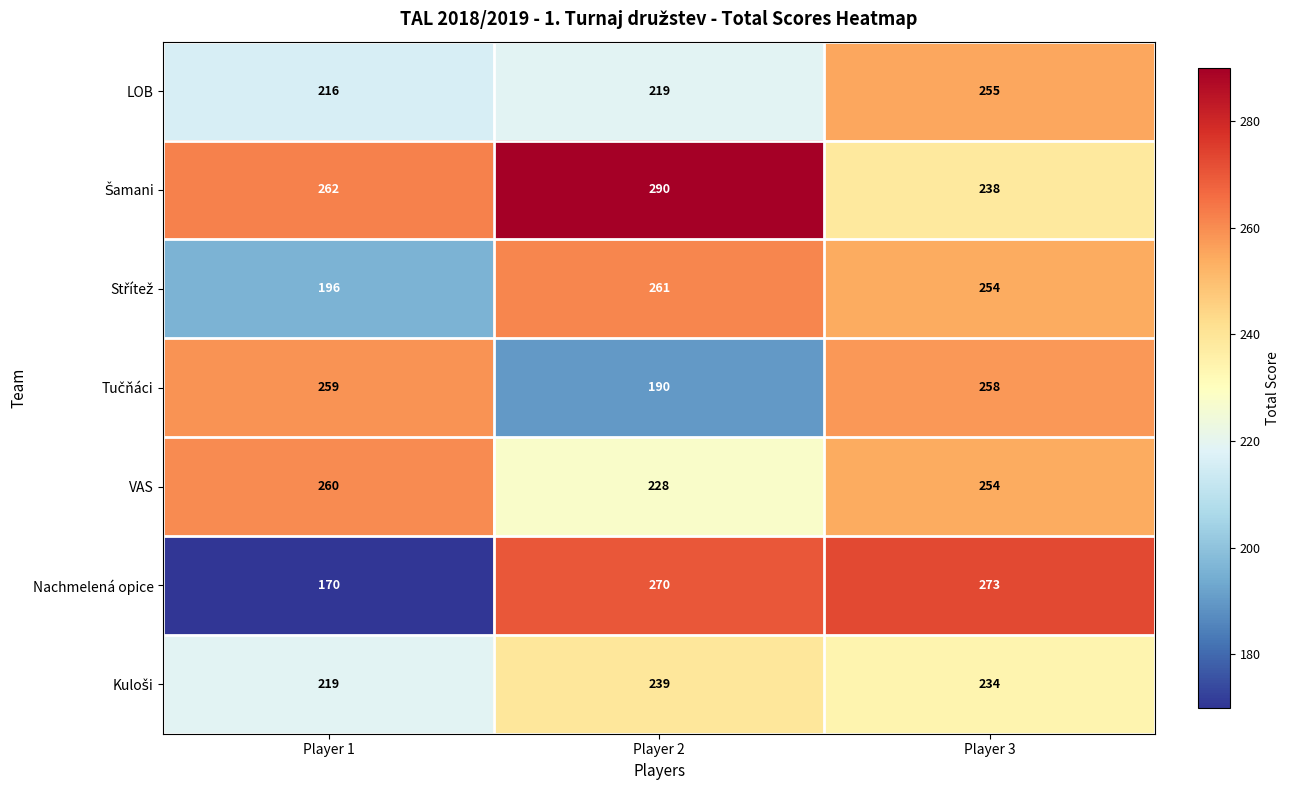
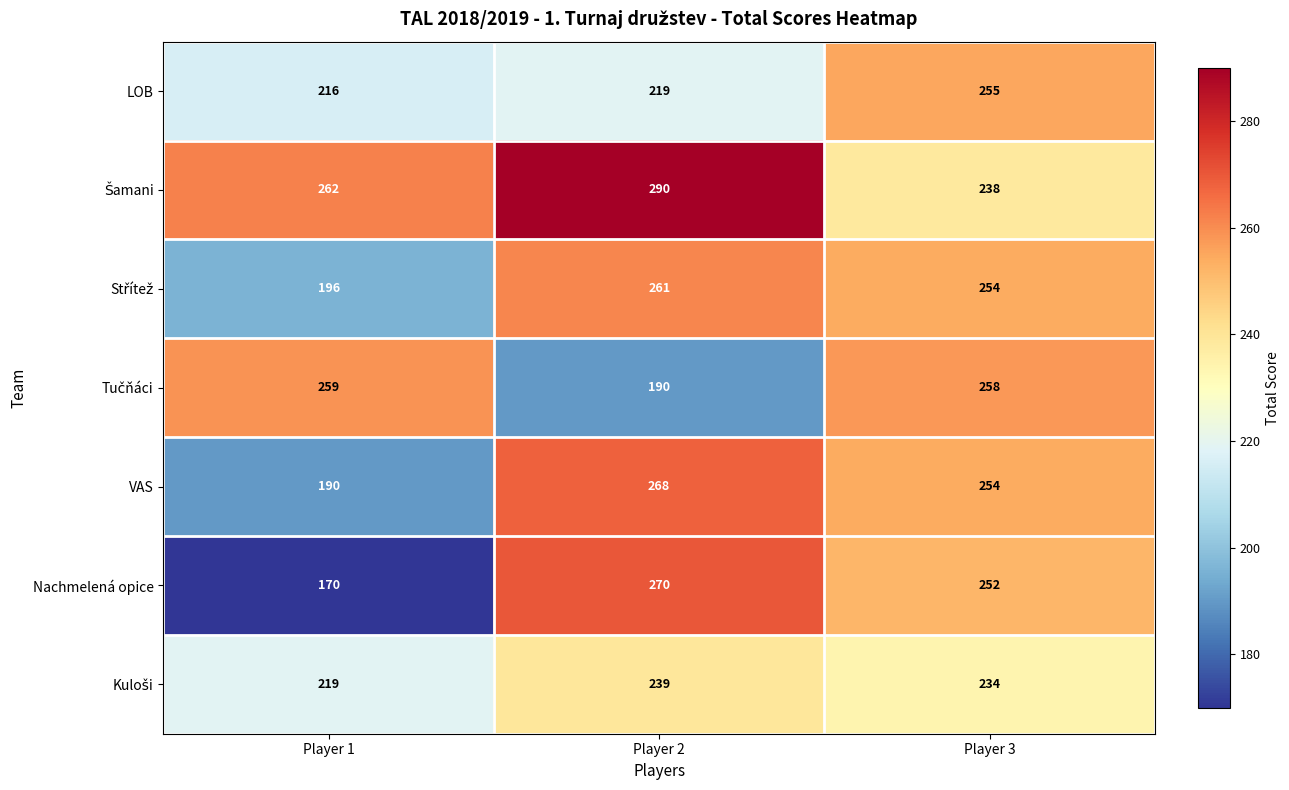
VAS, Player 1: 260 -> 190
VAS, Player 2: 228 -> 268
Nachmelená opice, Player 3: 273 -> 252
